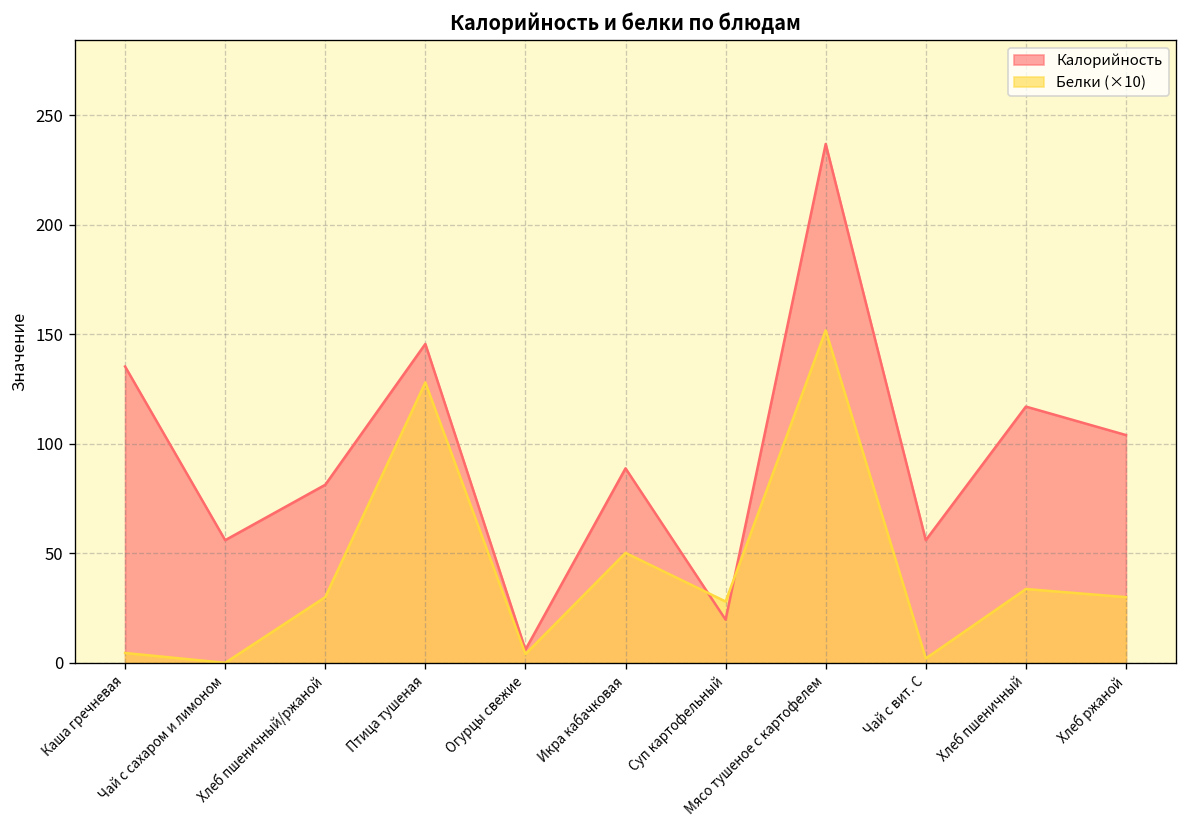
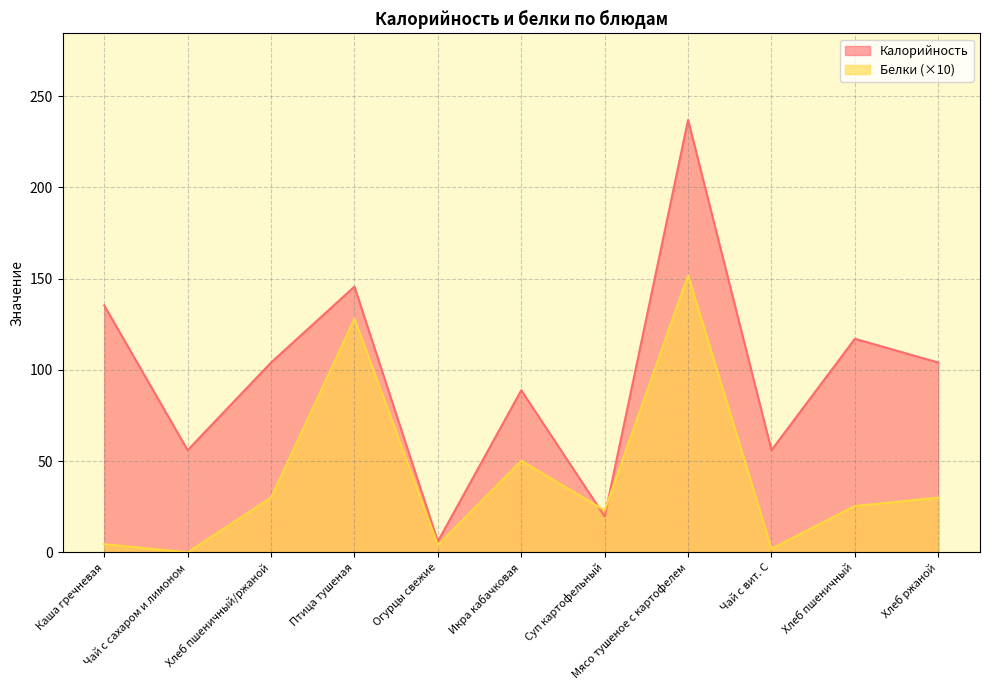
Калорийность, Хлеб пшеничный/ржаной: 81 -> 104
Белки (×10), Суп картофельный: 28 -> 23
Белки (×10), Хлеб пшеничный: 34 -> 25
